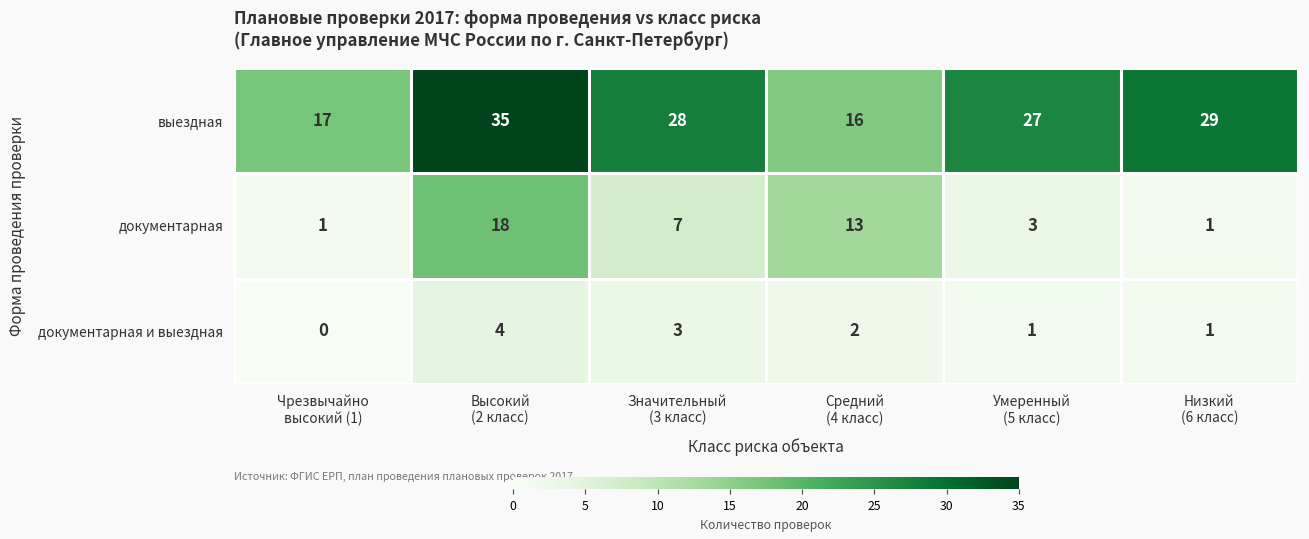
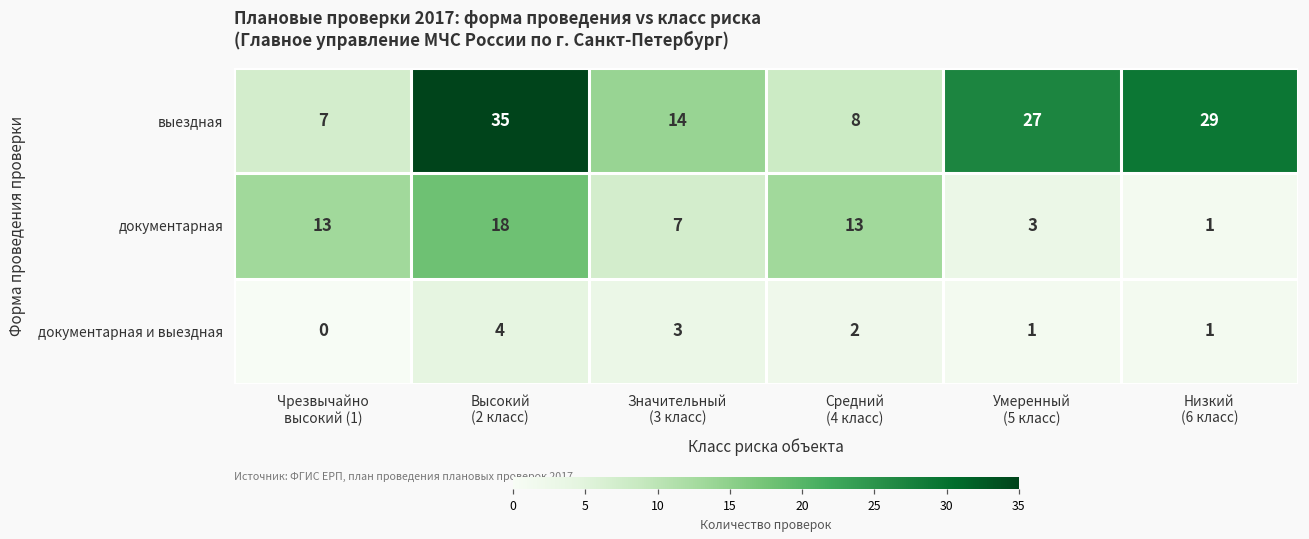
выездная, Чрезвычайно высокий (1): 17 -> 7
выездная, Значительный (3 класс): 28 -> 14
выездная, Средний (4 класс): 16 -> 8
документарная, Чрезвычайно высокий (1): 1 -> 13
